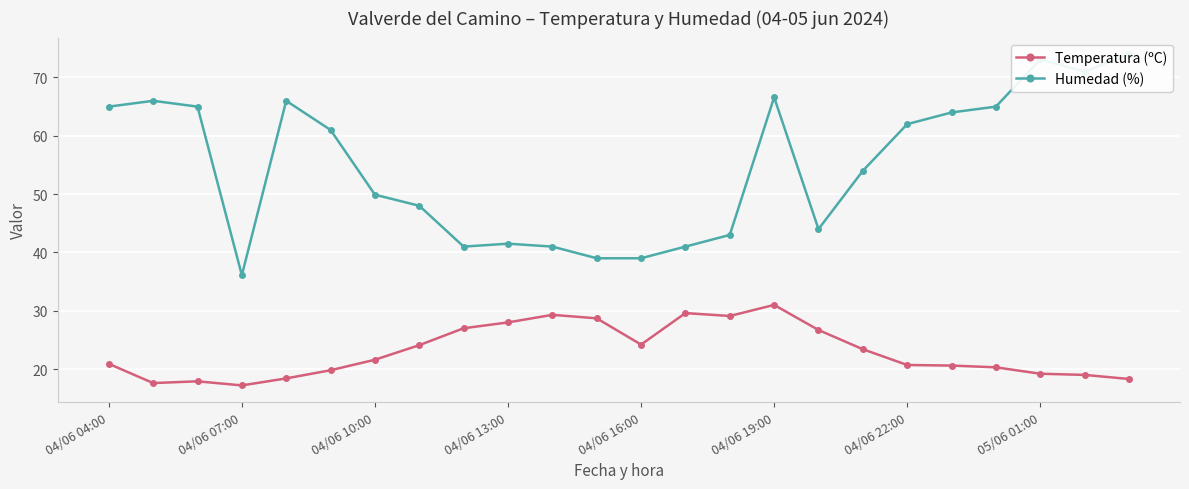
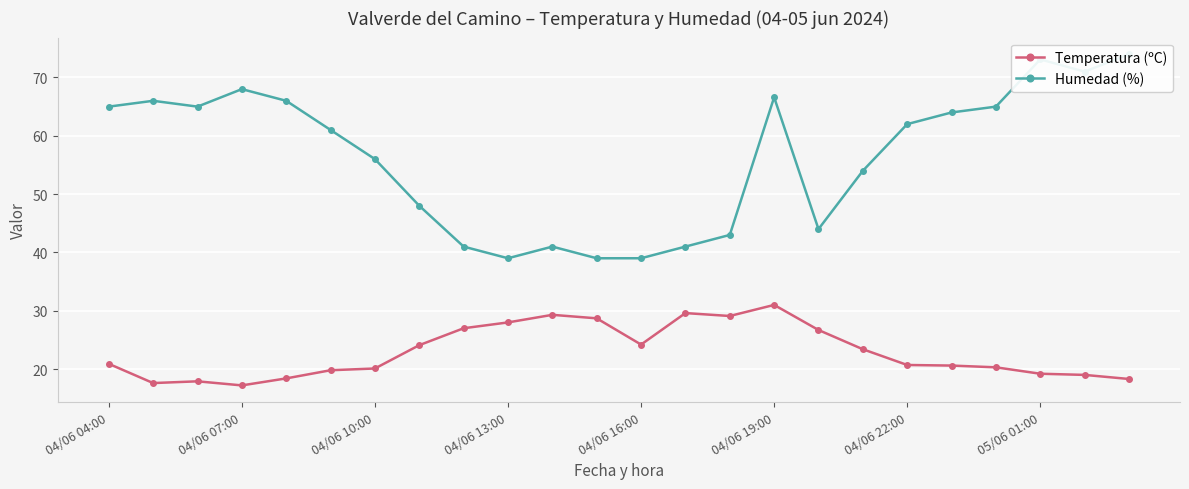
Humedad (%), 04/06 07:00: 36 -> 68
Temperatura (ºC), 04/06 10:00: 22 -> 20
Humedad (%), 04/06 10:00: 50 -> 56
Humedad (%), 04/06 13:00: 42 -> 39
